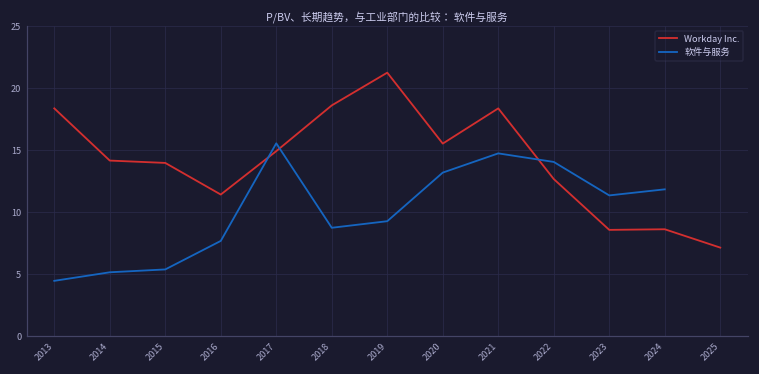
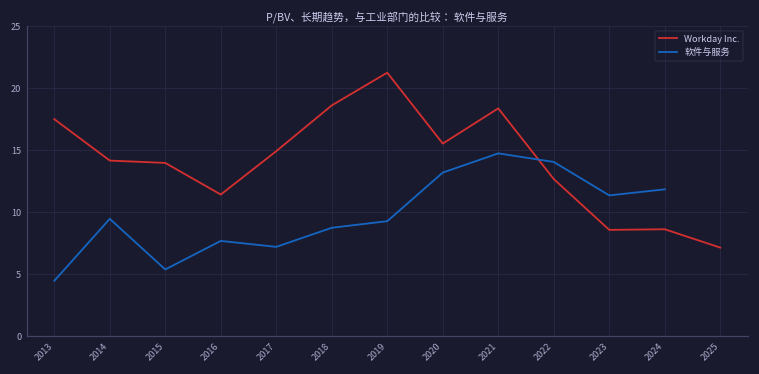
Workday Inc., 2013: 18.4 -> 17.5
软件与服务, 2014: 5.2 -> 9.5
软件与服务, 2017: 15.6 -> 7.2
